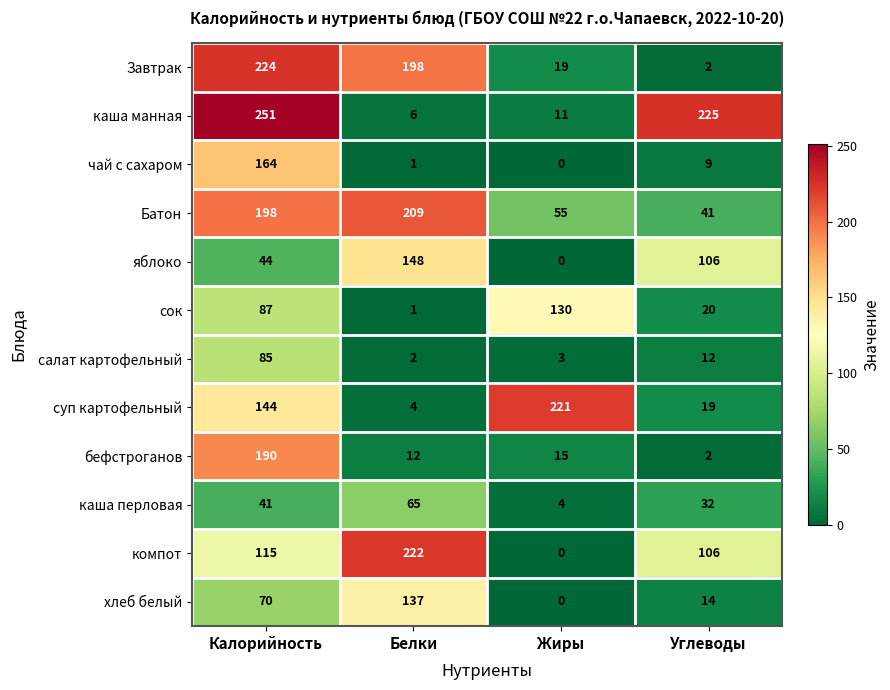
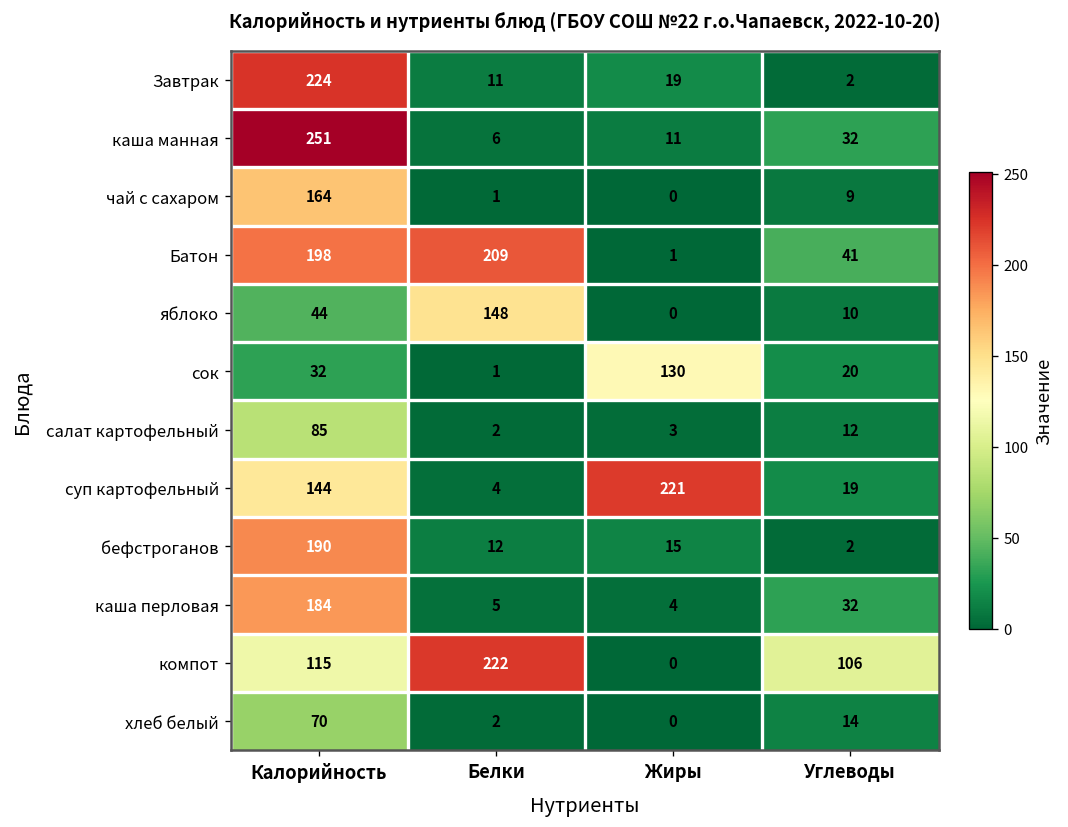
Завтрак, Белки: 198 -> 11
каша манная, Углеводы: 225 -> 32
Батон, Жиры: 55 -> 1
яблоко, Углеводы: 106 -> 10
сок, Калорийность: 87 -> 32
каша перловая, Калорийность: 41 -> 184
каша перловая, Белки: 65 -> 5
хлеб белый, Белки: 137 -> 2
